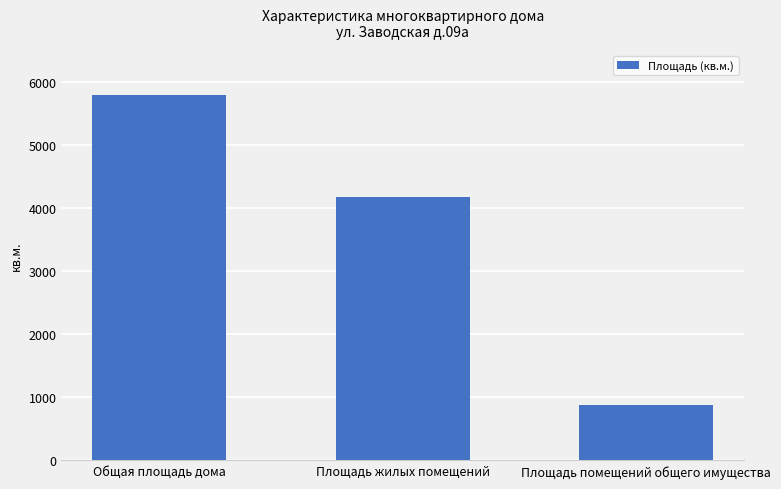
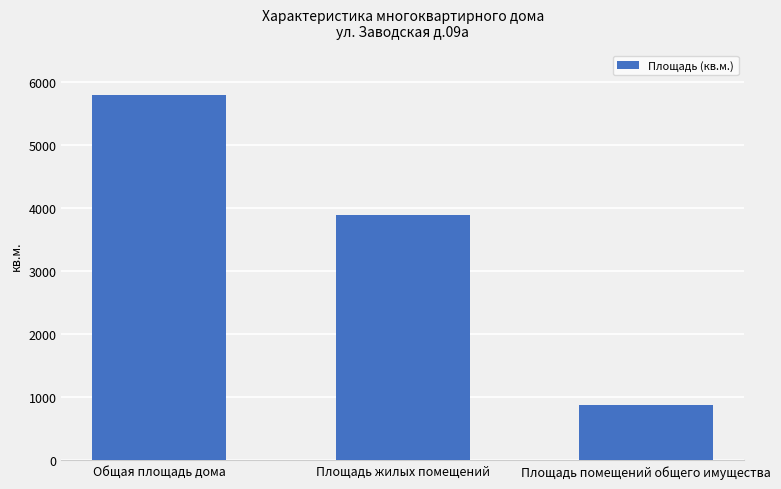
Площадь жилых помещений: 4200 -> 3900
